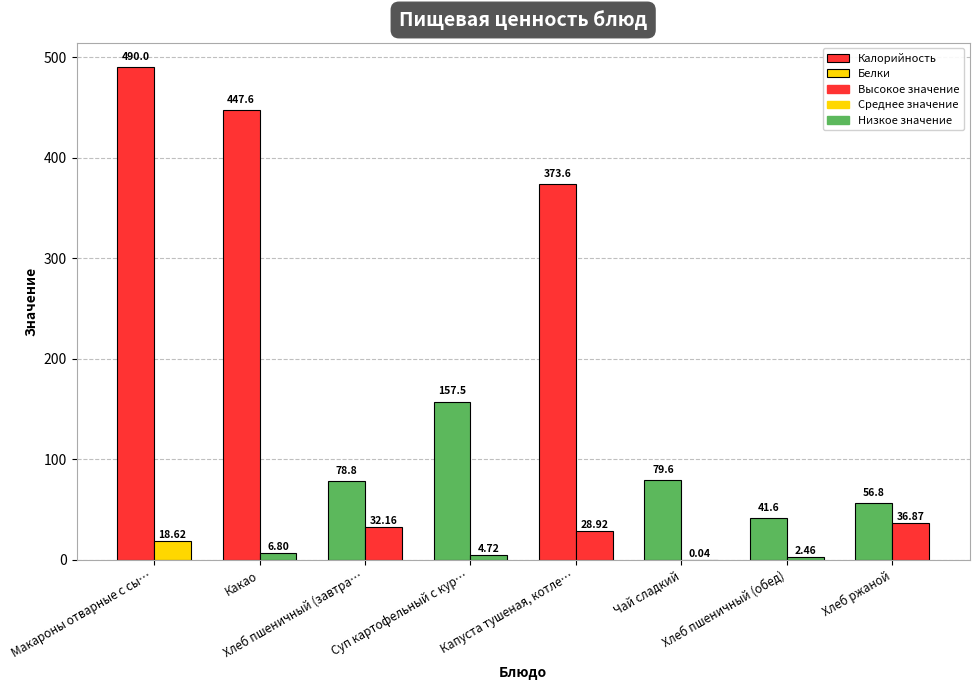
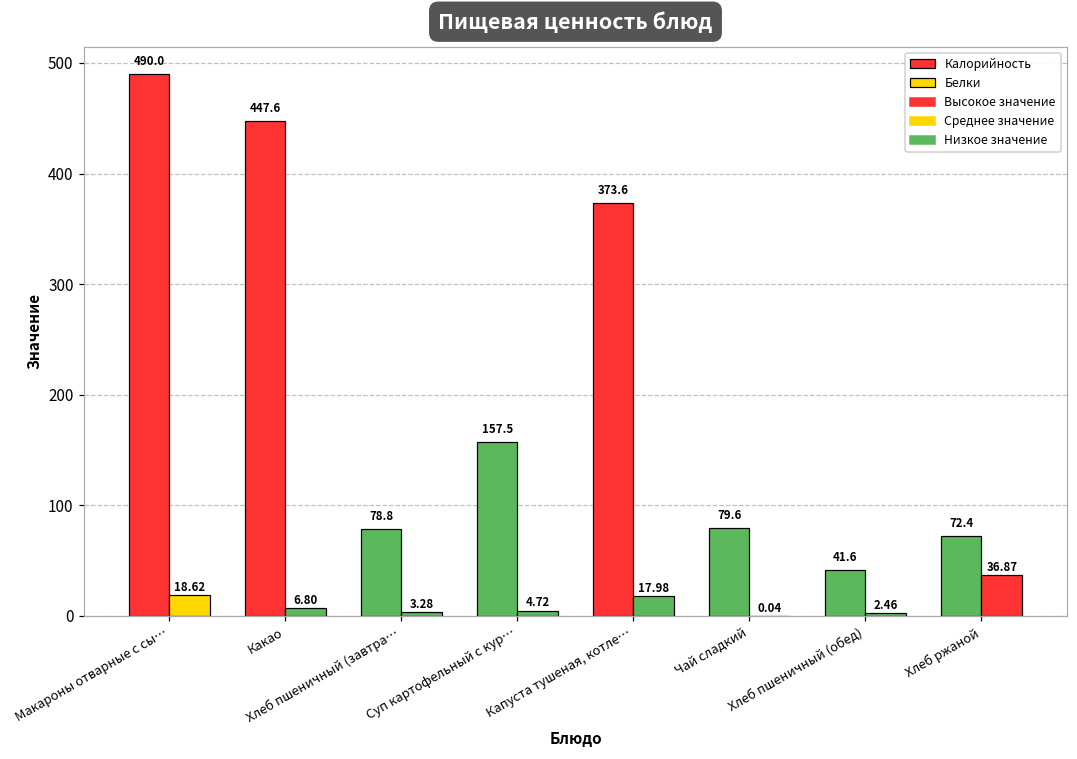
Белки, Хлеб пшеничный (завтра…: 32.16 -> 3.28
Белки, Капуста тушеная, котле…: 28.92 -> 17.98
Калорийность, Хлеб ржаной: 56.8 -> 72.4
